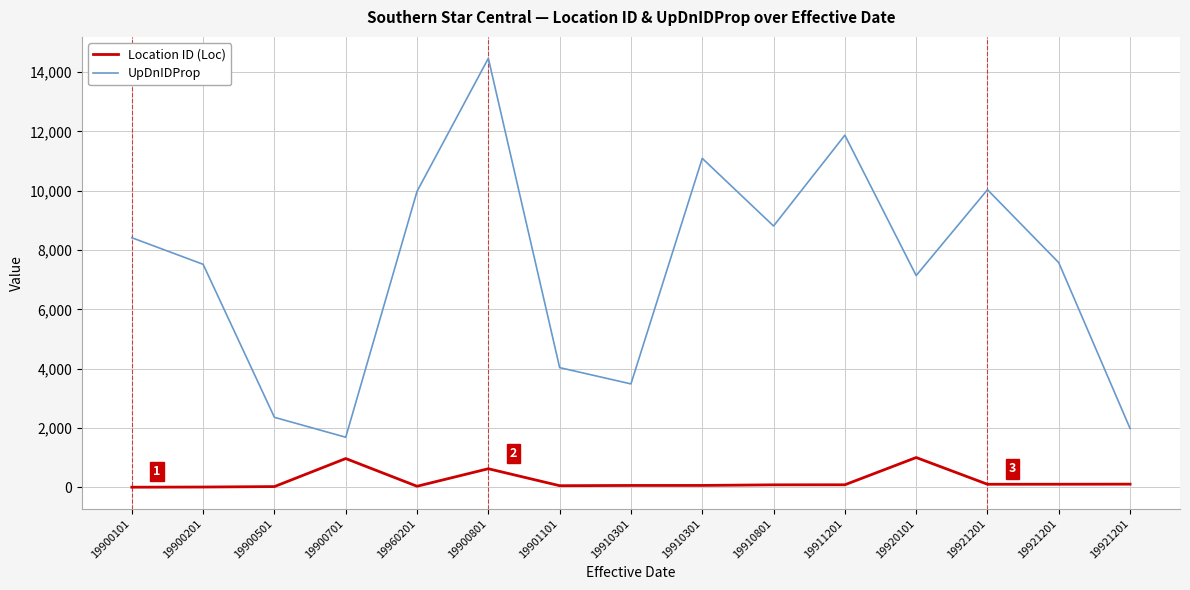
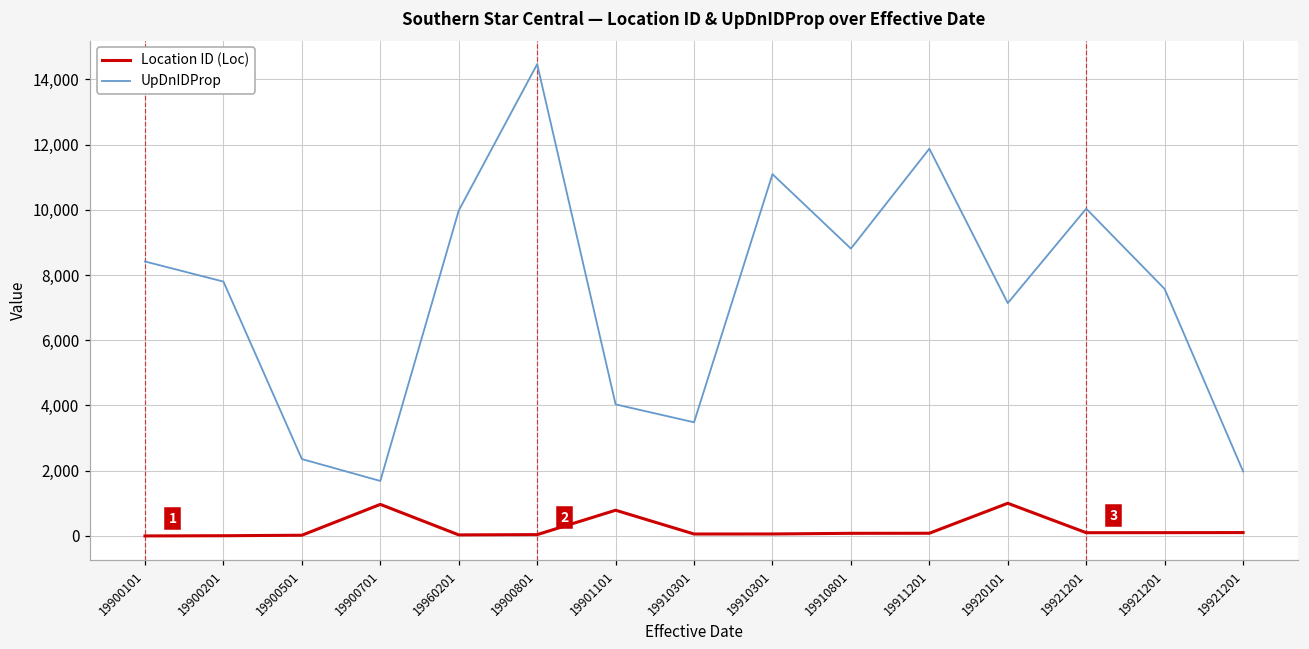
UpDnIDProp, 19900201: 7,500 -> 7,800
Location ID (Loc), 19900801: 600 -> 0
Location ID (Loc), 19901101: 100 -> 800
